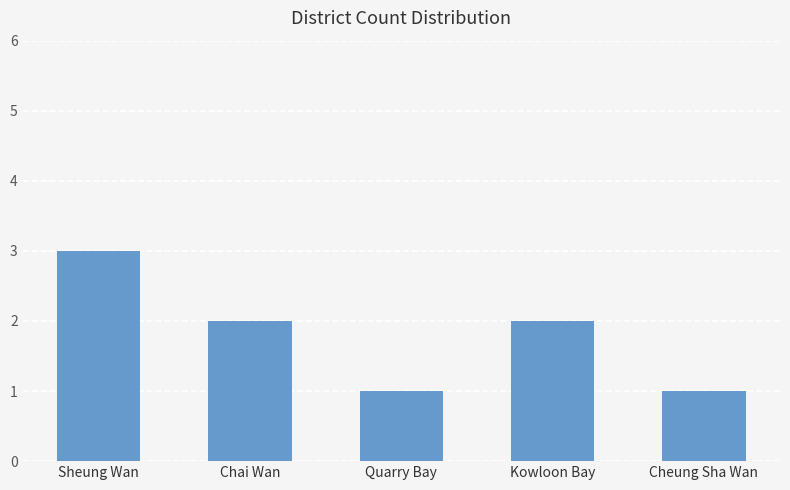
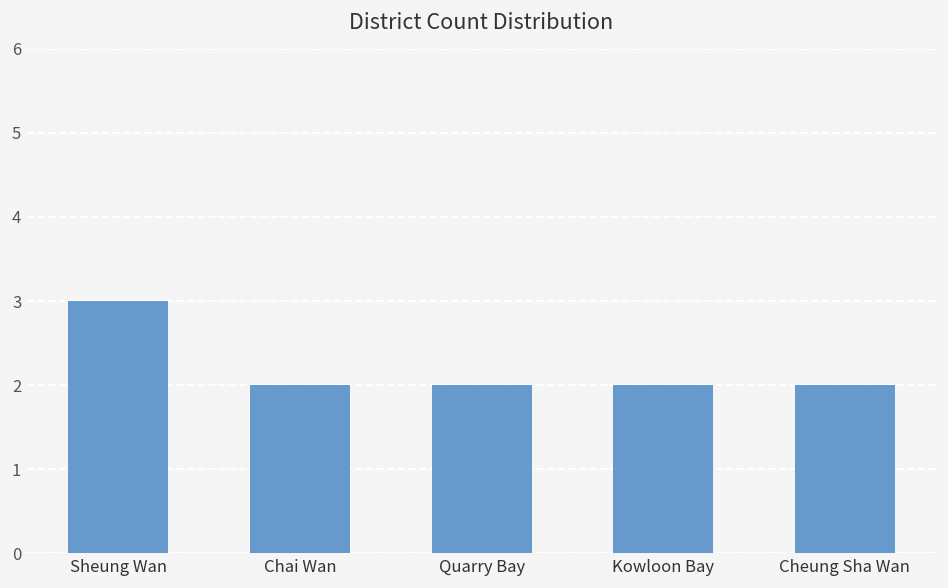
Quarry Bay: 1 -> 2
Cheung Sha Wan: 1 -> 2
